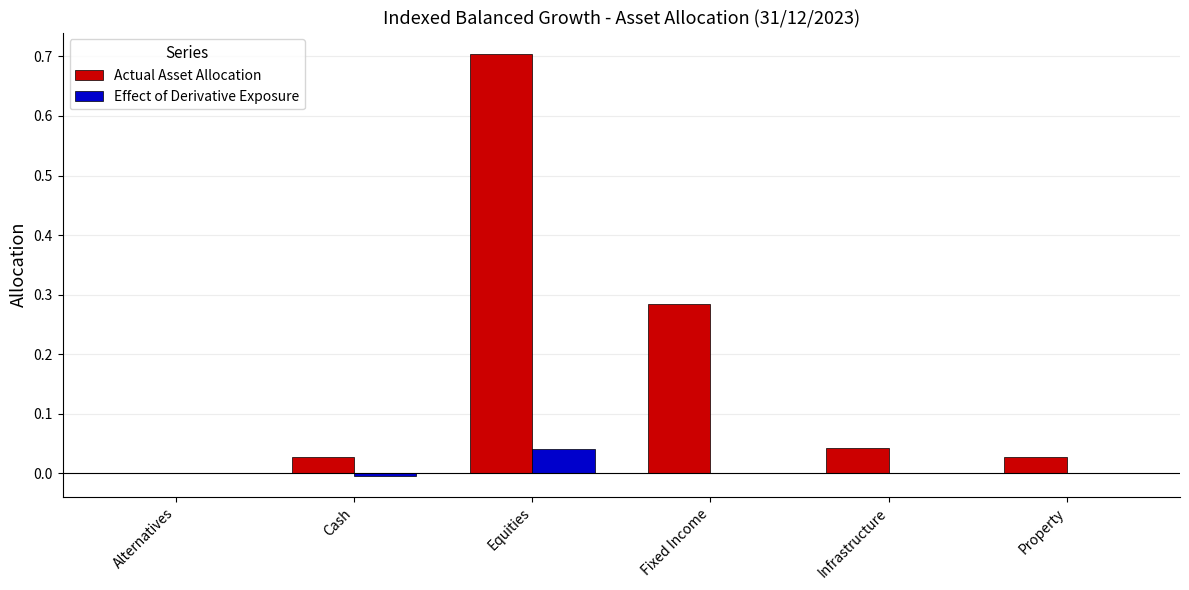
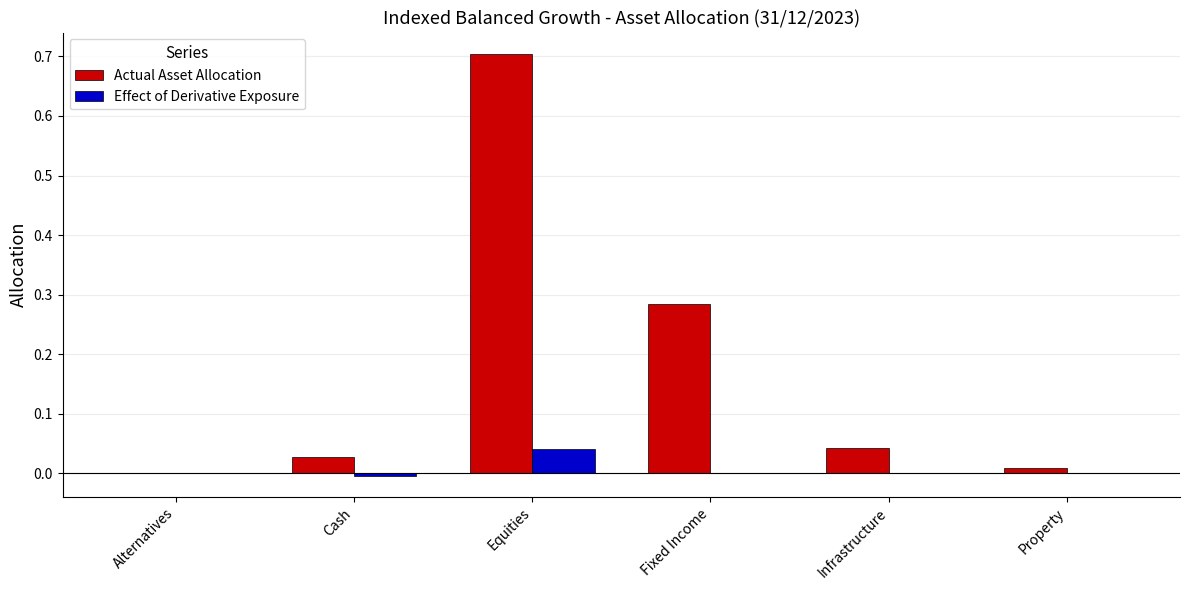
Actual Asset Allocation, Property: 0.03 -> 0.01
